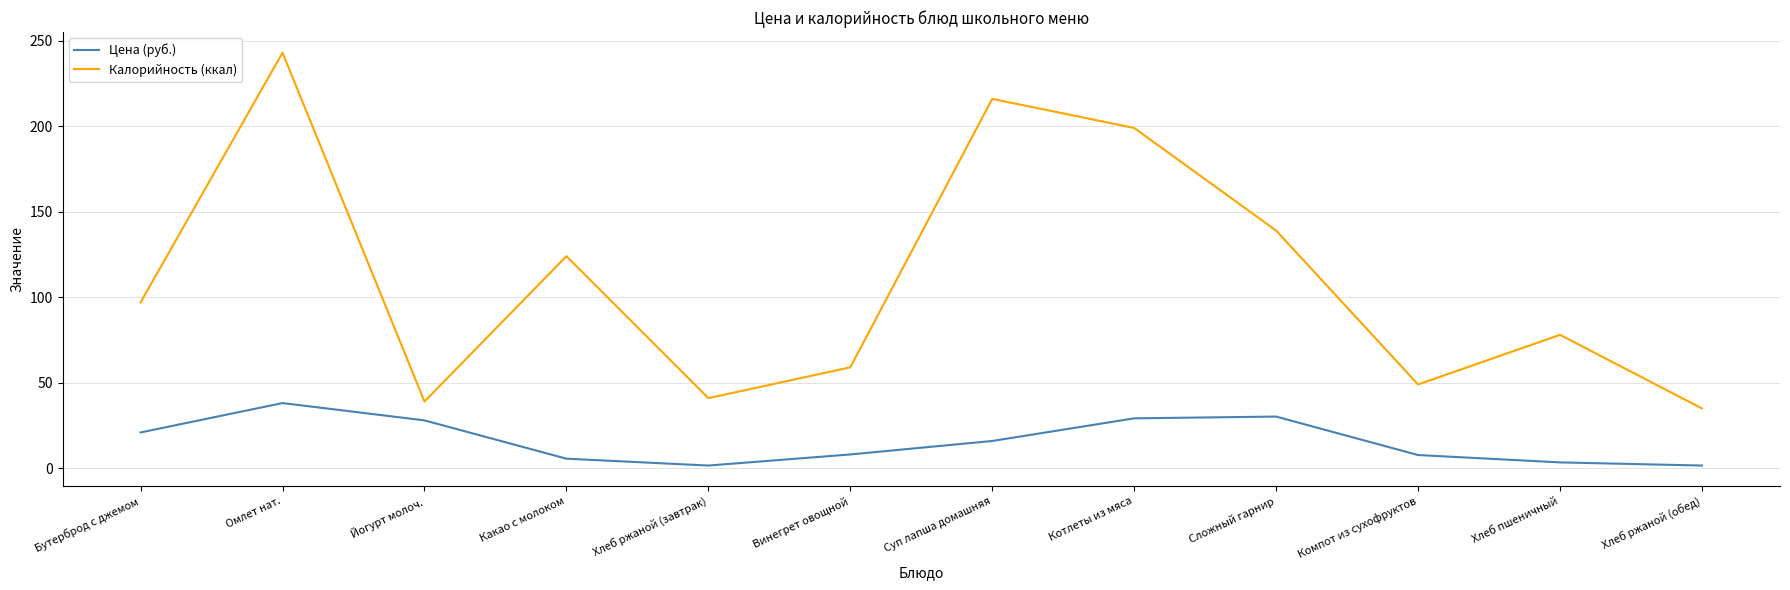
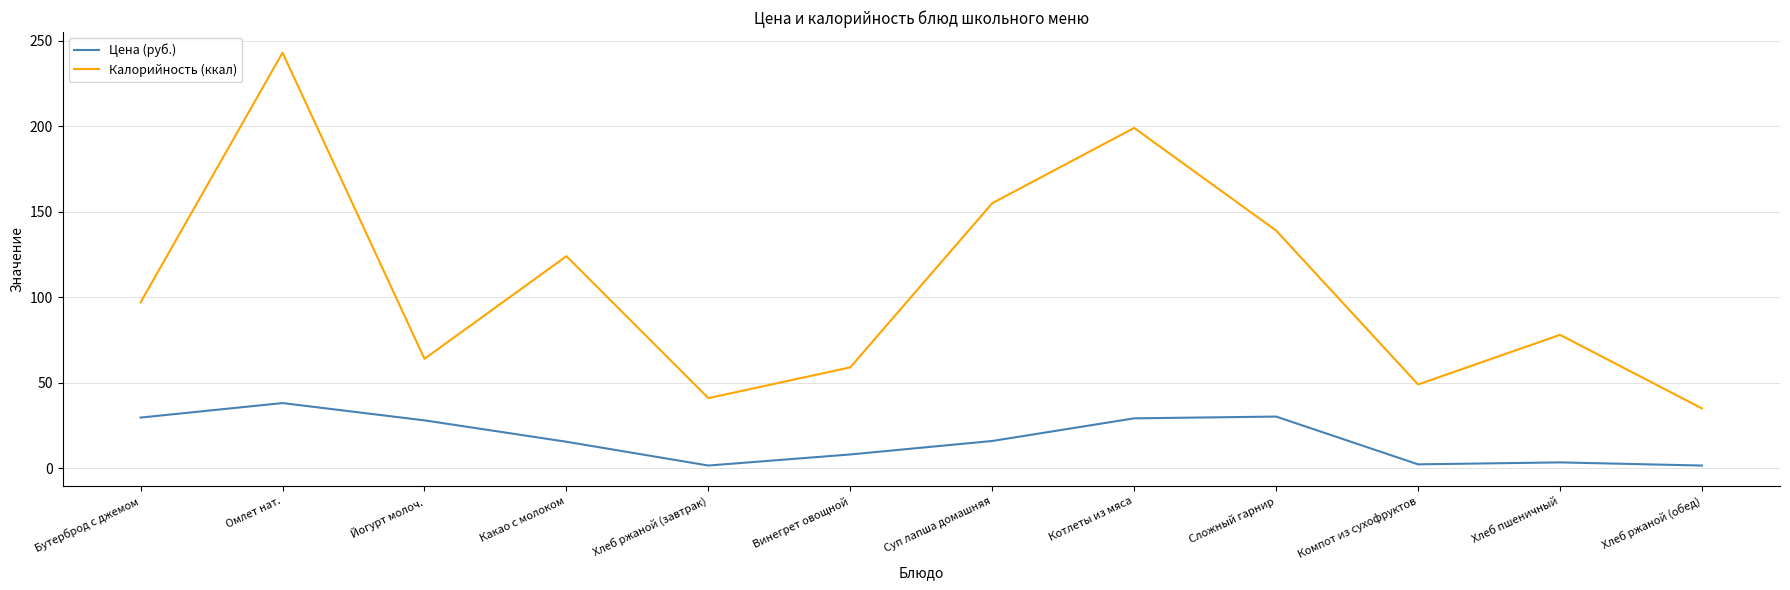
Цена (руб.), Бутерброд с джемом: 21 -> 30
Калорийность (ккал), Йогурт молоч.: 39 -> 64
Цена (руб.), Какао с молоком: 6 -> 16
Калорийность (ккал), Суп лапша домашняя: 216 -> 155
Цена (руб.), Компот из сухофруктов: 8 -> 2
